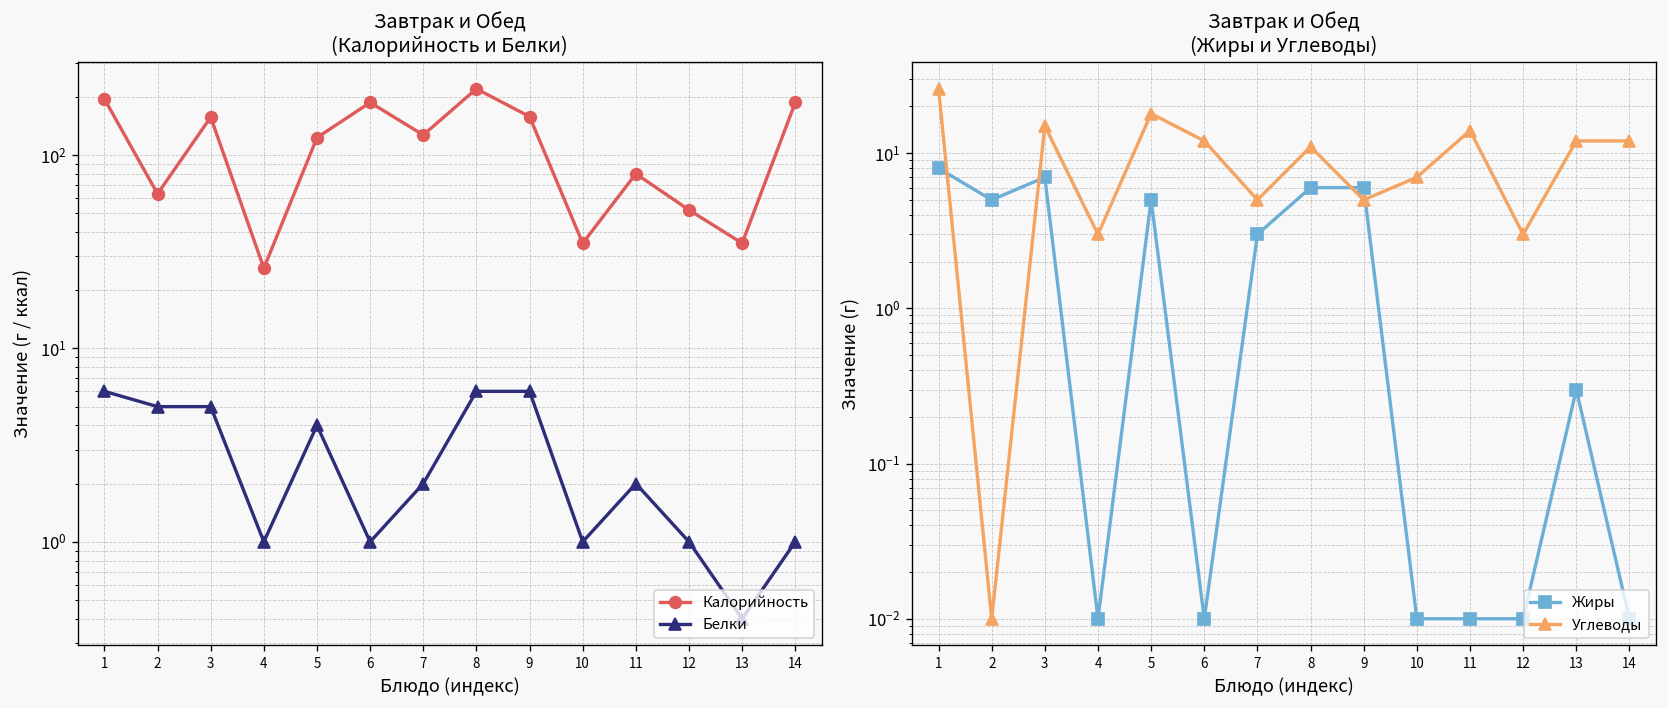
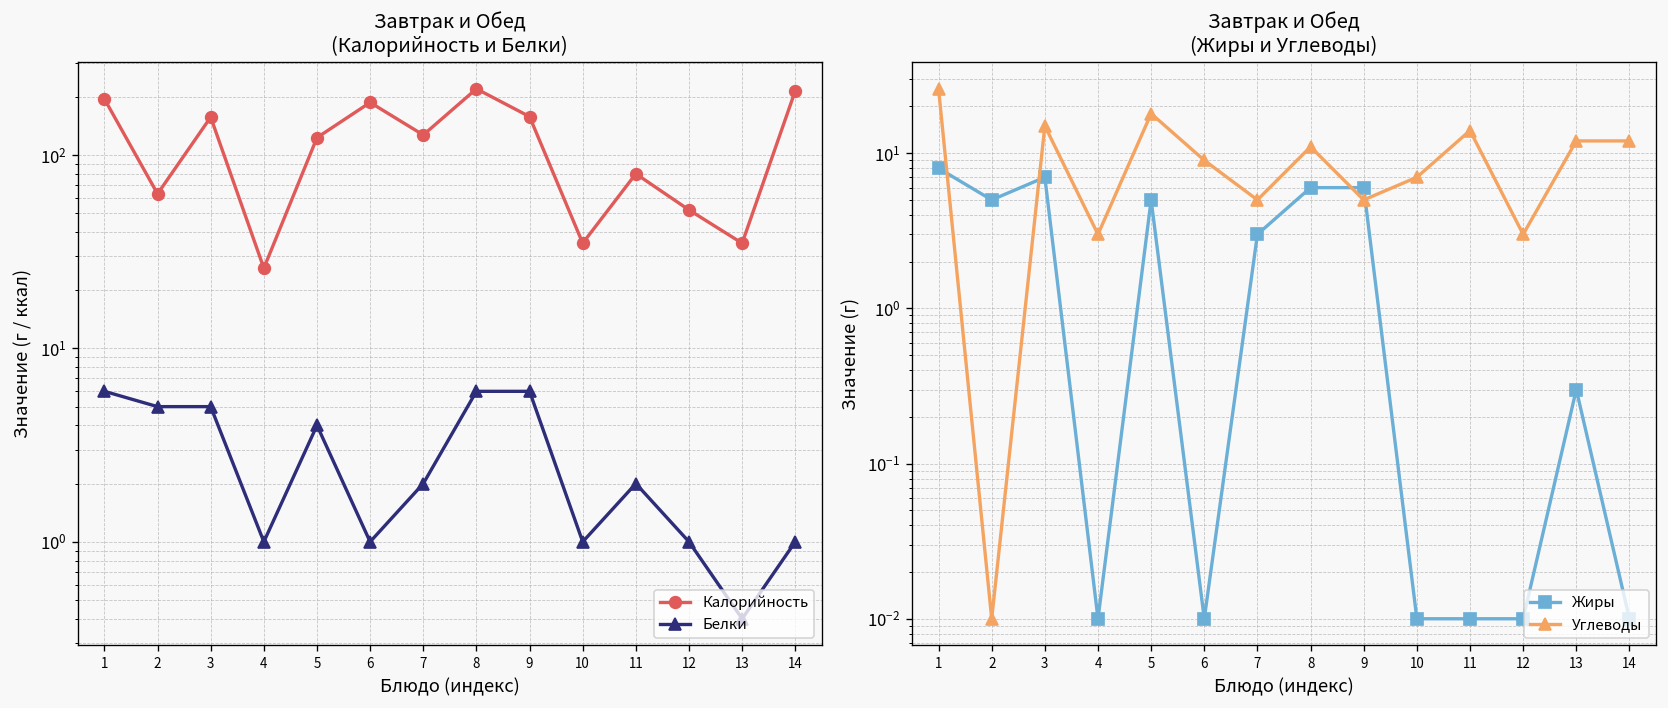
Завтрак и Обед (Калорийность и Белки), Калорийность, 14: 190 -> 220
Завтрак и Обед (Жиры и Углеводы), Углеводы, 6: 12 -> 9
